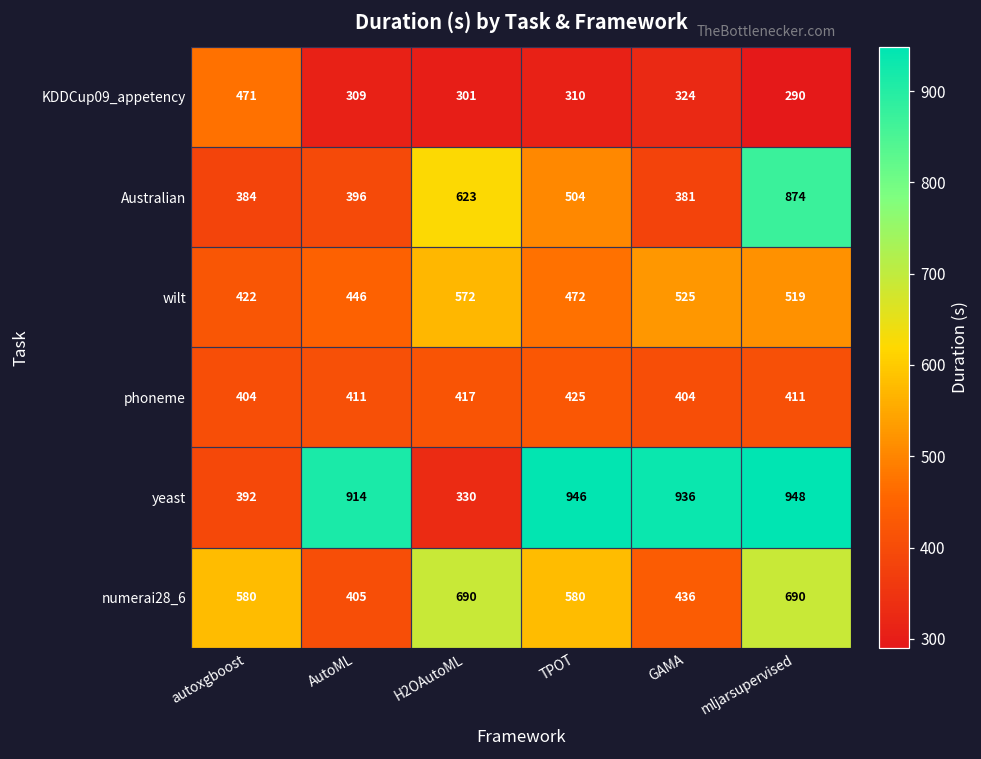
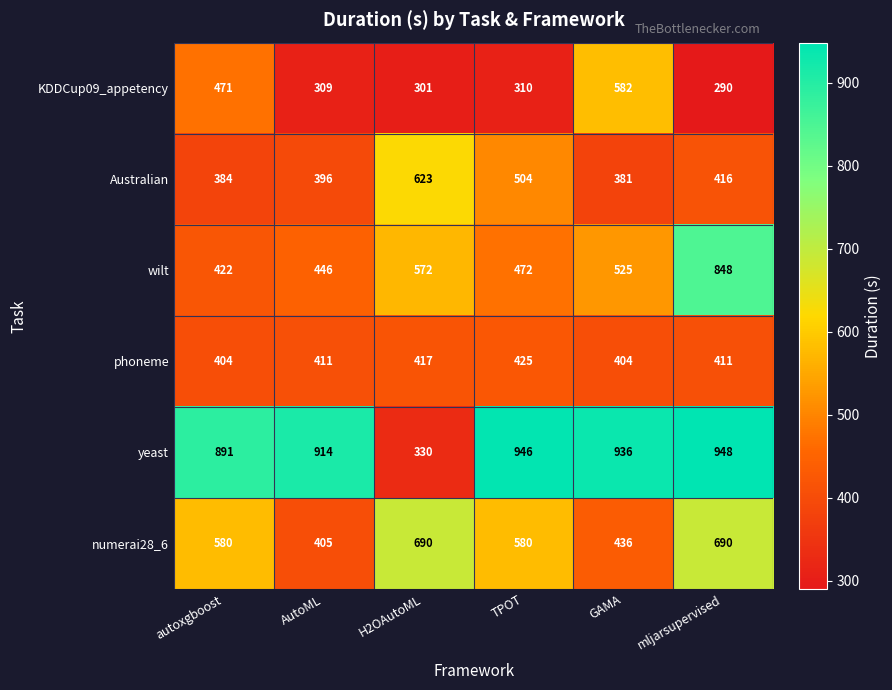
KDDCup09_appetency, GAMA: 324 -> 582
Australian, mljarsupervised: 874 -> 416
wilt, mljarsupervised: 519 -> 848
yeast, autoxgboost: 392 -> 891
